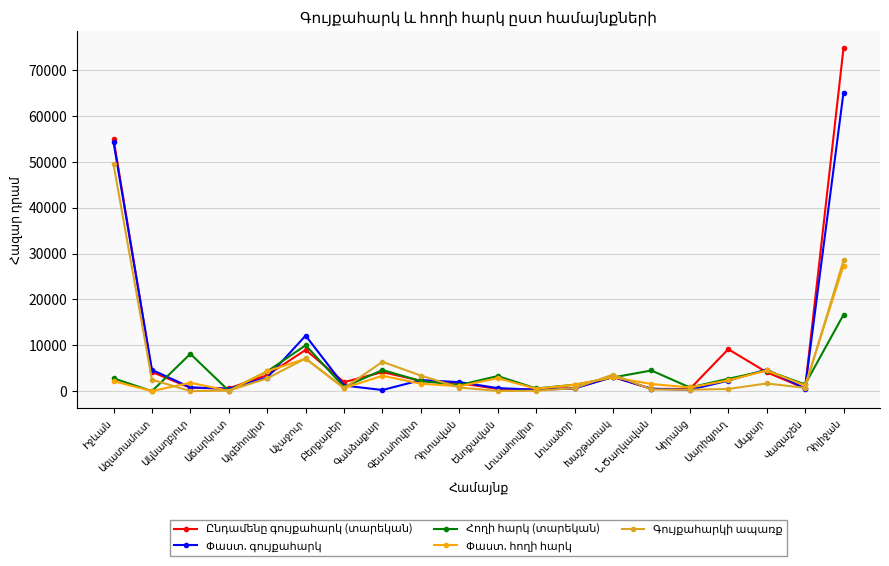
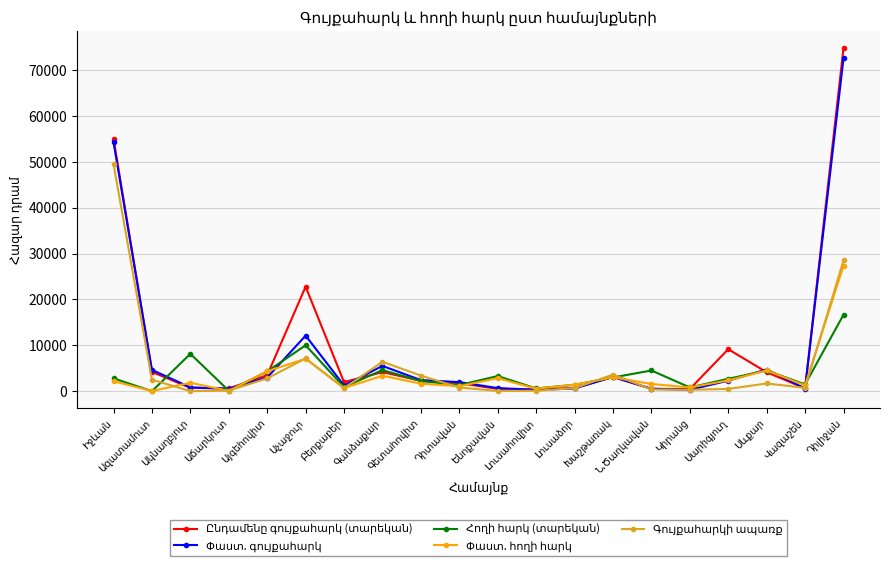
Ընդամենը գույքահարկ (տարեկան), Աչաջուր: 9000 -> 23000
Փաստ. գույքահարկ, Գանձաքար: 0 -> 6000
Փաստ. գույքահարկ, Դիլիջան: 65000 -> 73000
